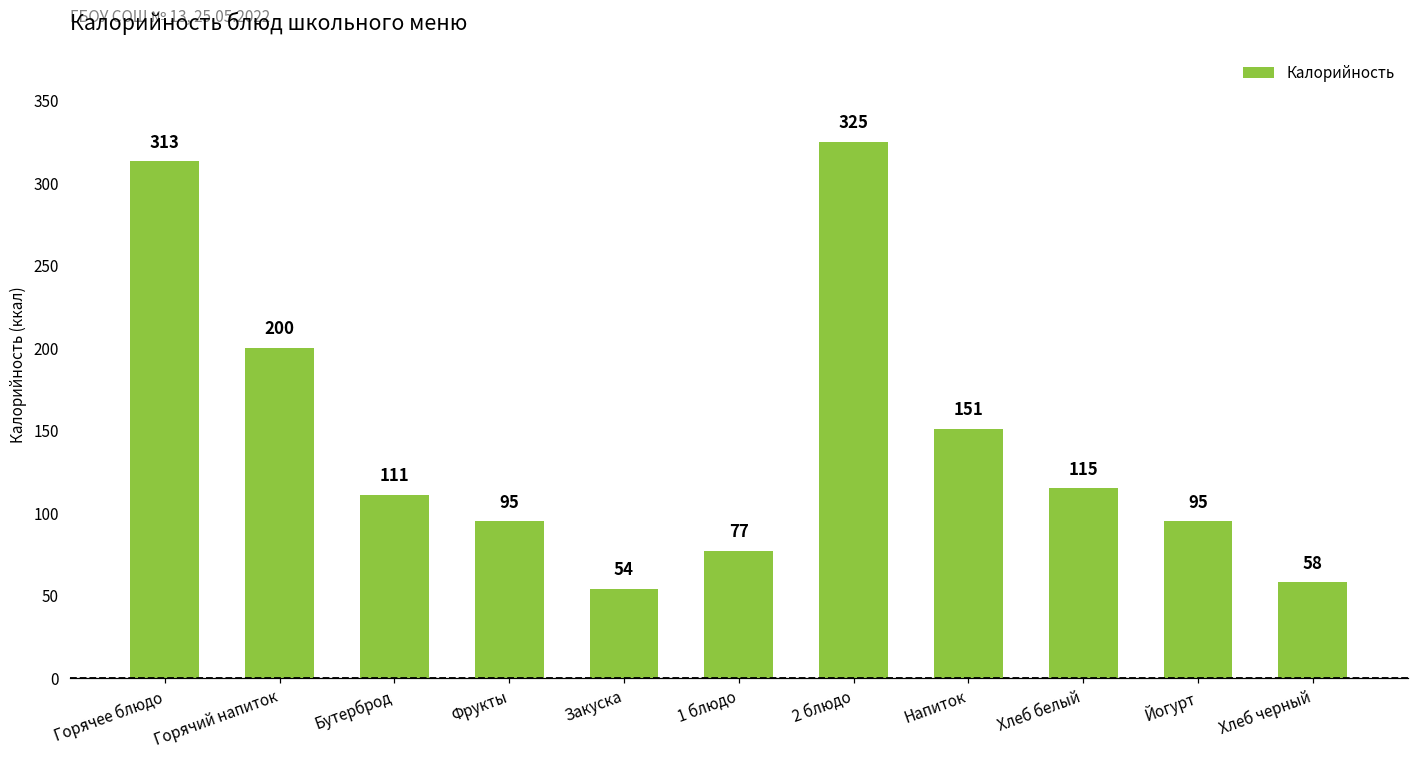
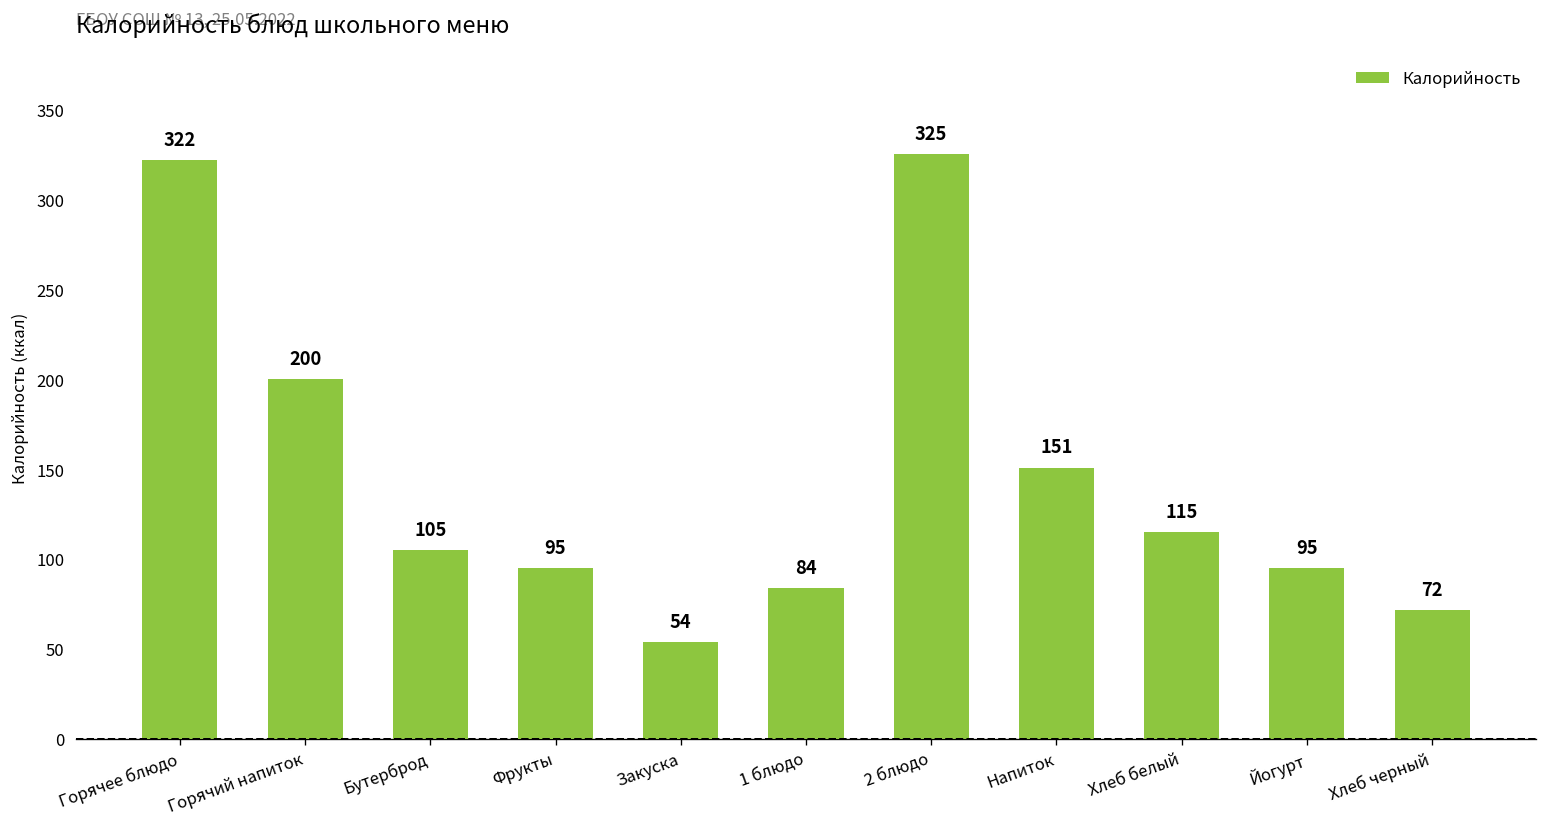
Горячее блюдо: 313 -> 322
Бутерброд: 111 -> 105
1 блюдо: 77 -> 84
Хлеб черный: 58 -> 72
